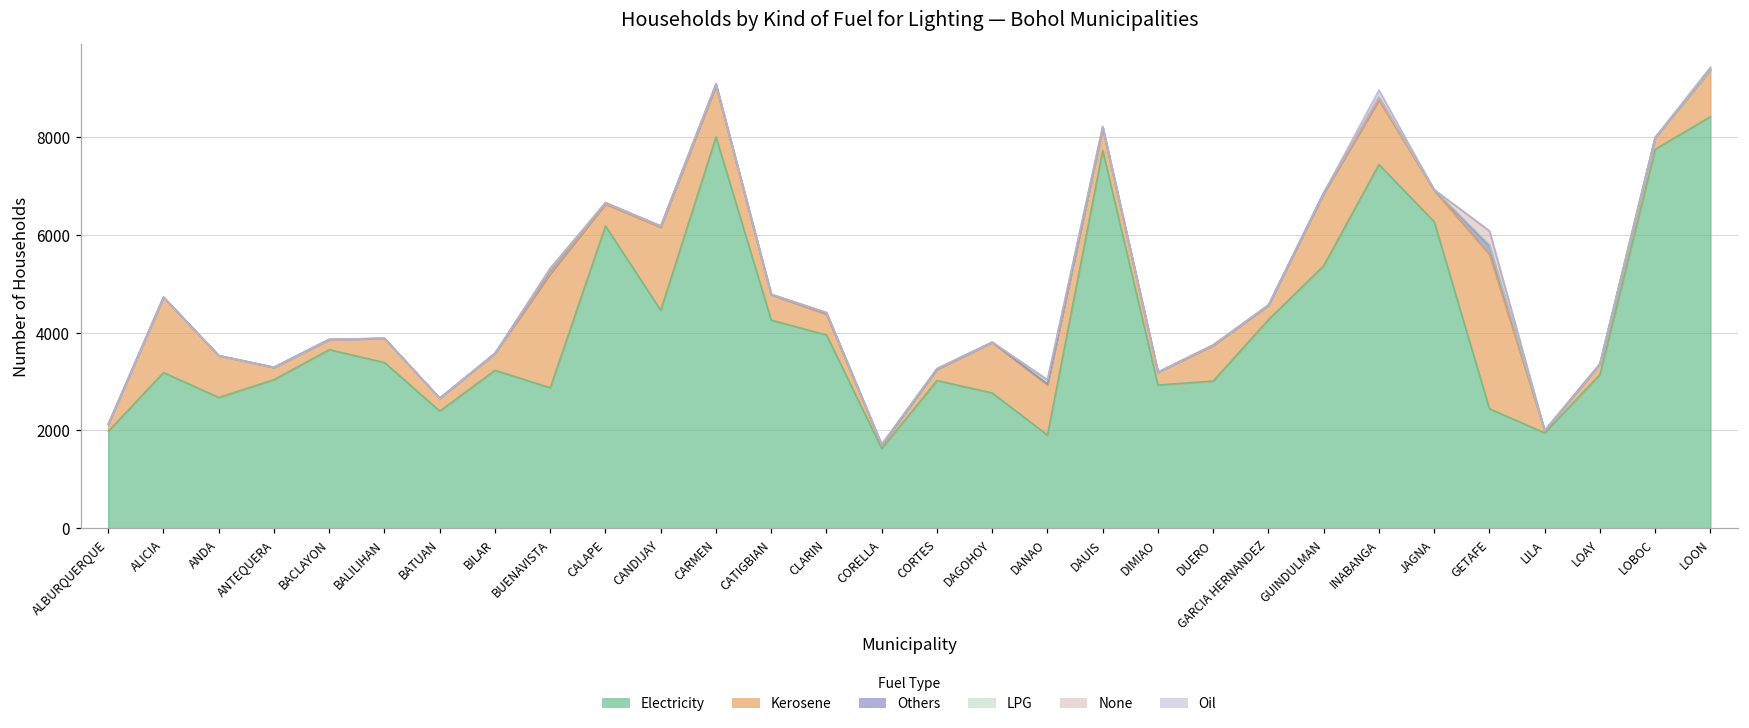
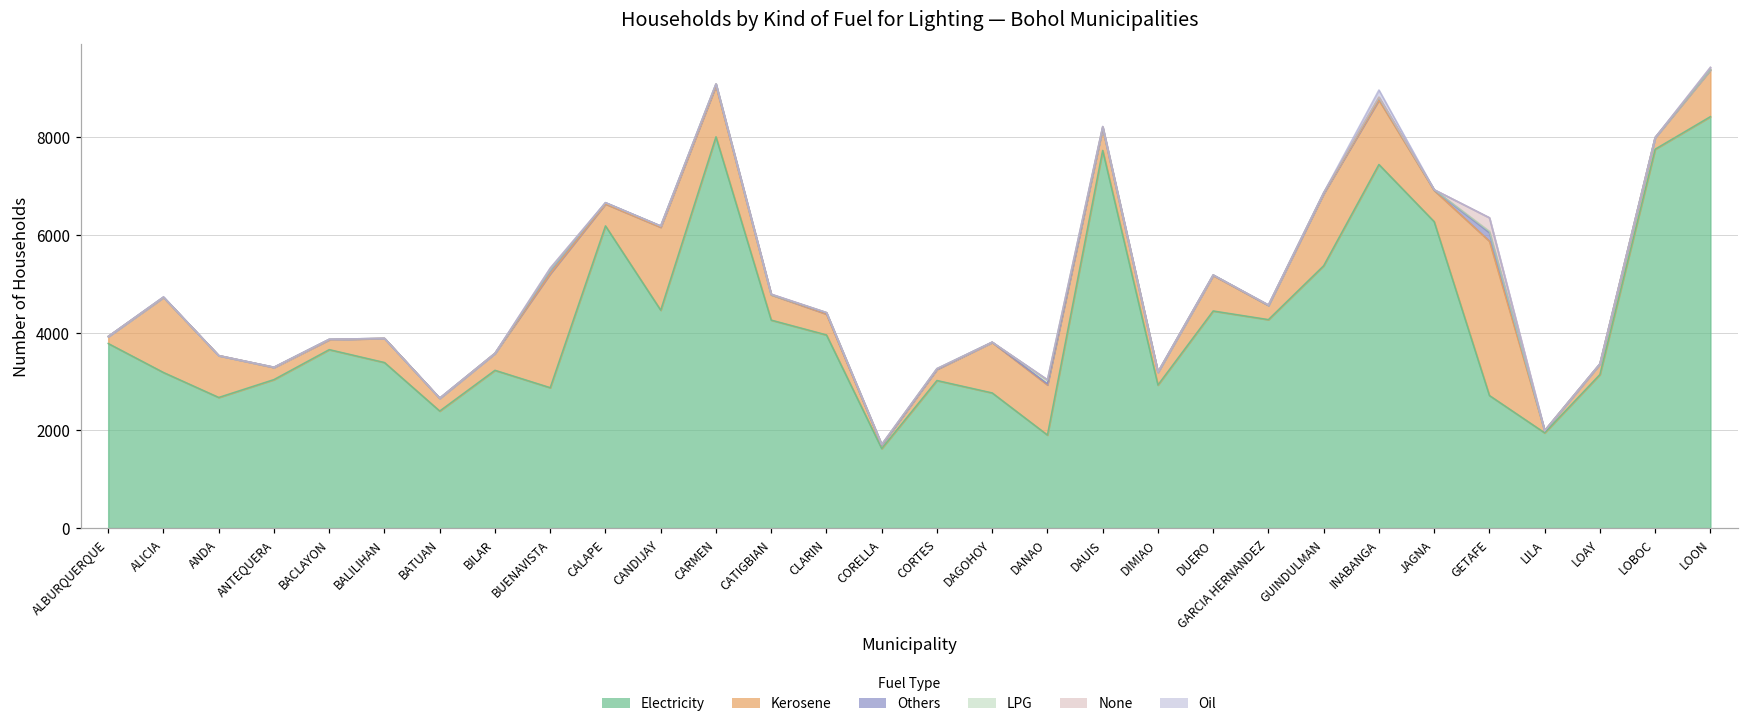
Electricity, ALBURQUERQUE: 2000 -> 3800
Electricity, DUERO: 3000 -> 4400
Electricity, GETAFE: 2400 -> 2700
